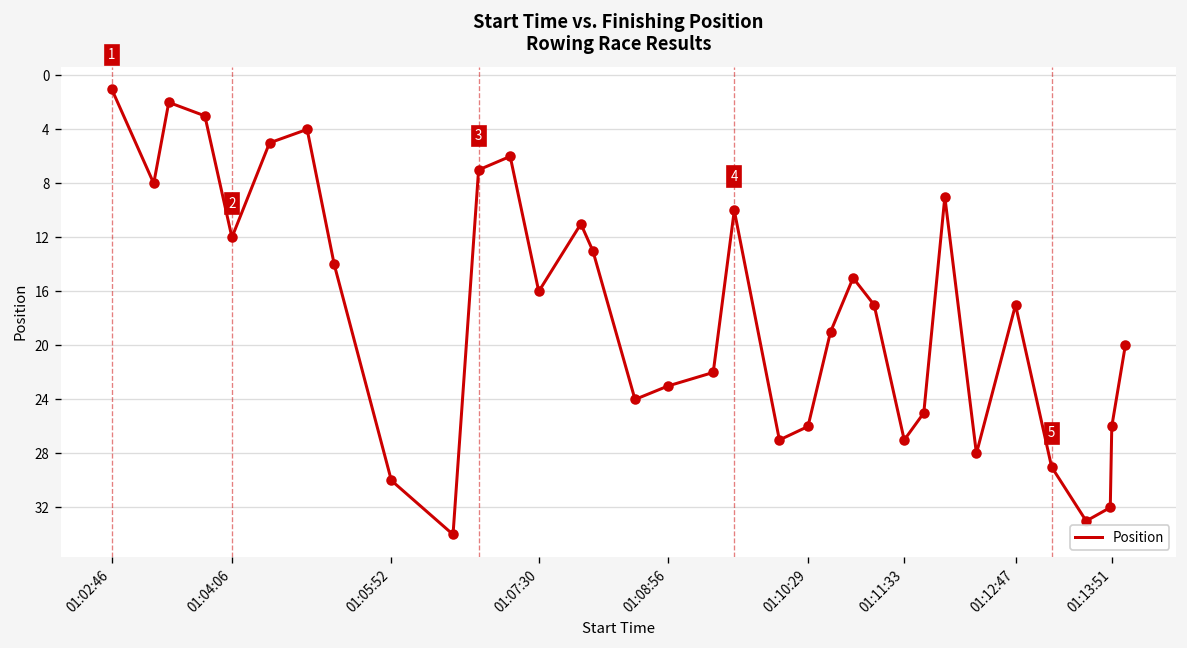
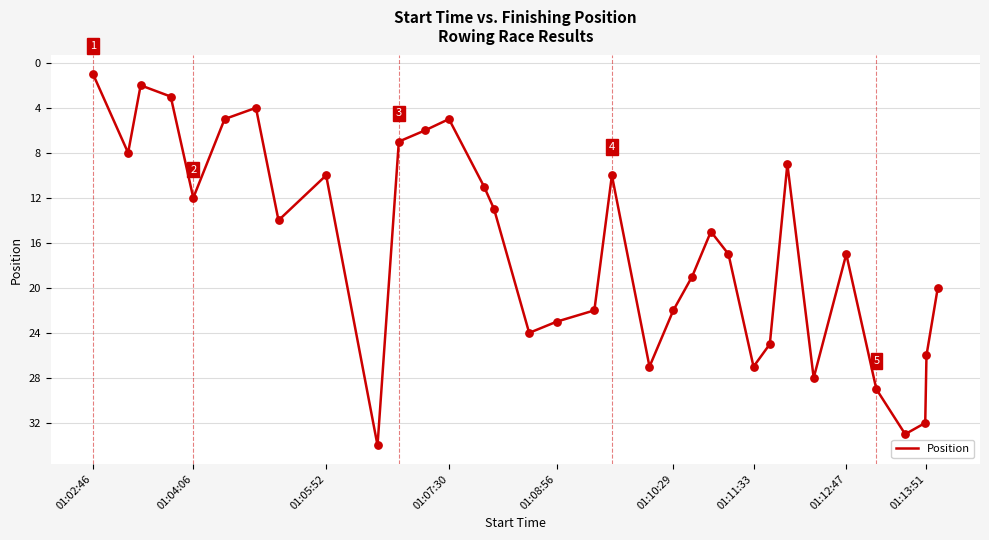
01:05:52: 30 -> 10
01:07:30: 16 -> 5
01:10:29: 26 -> 22
